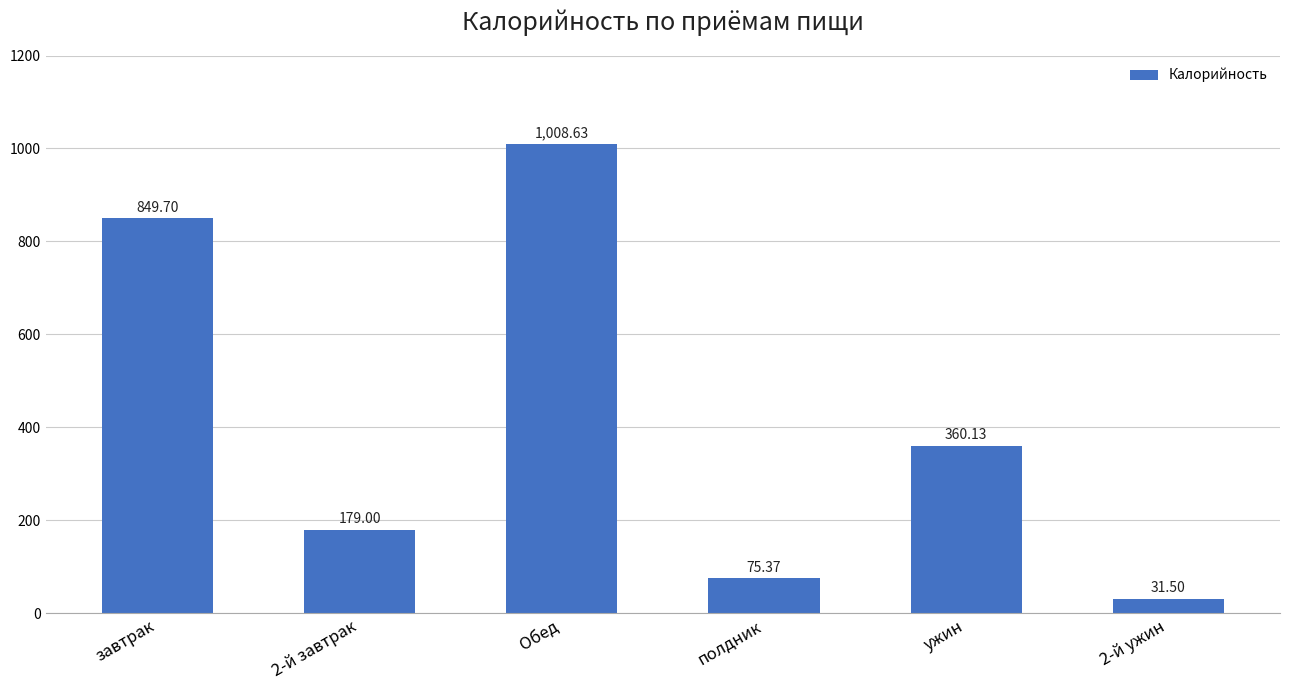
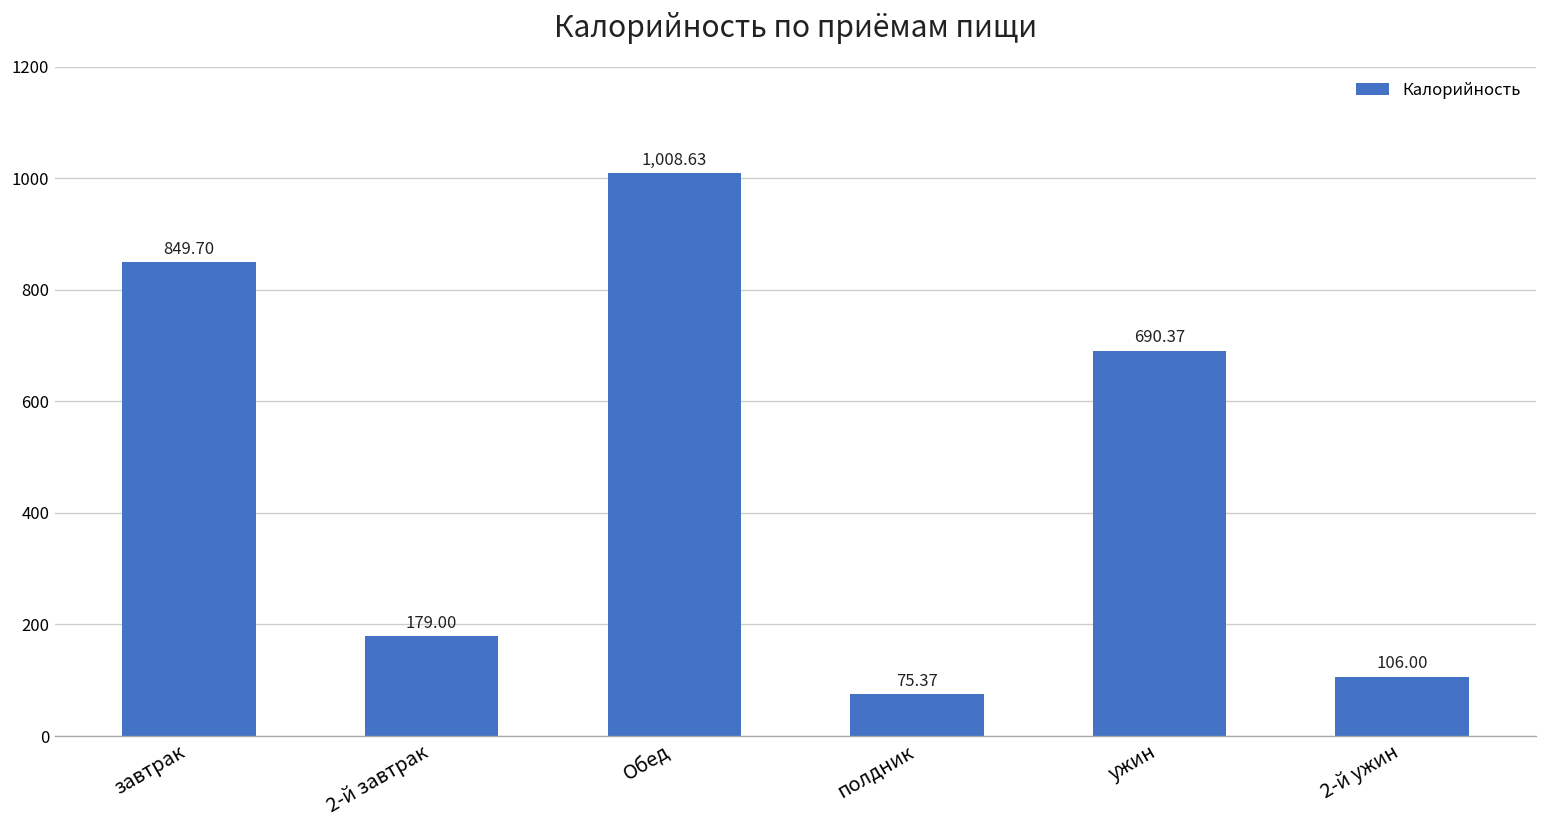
ужин: 360.13 -> 690.37
2-й ужин: 31.50 -> 106.00
